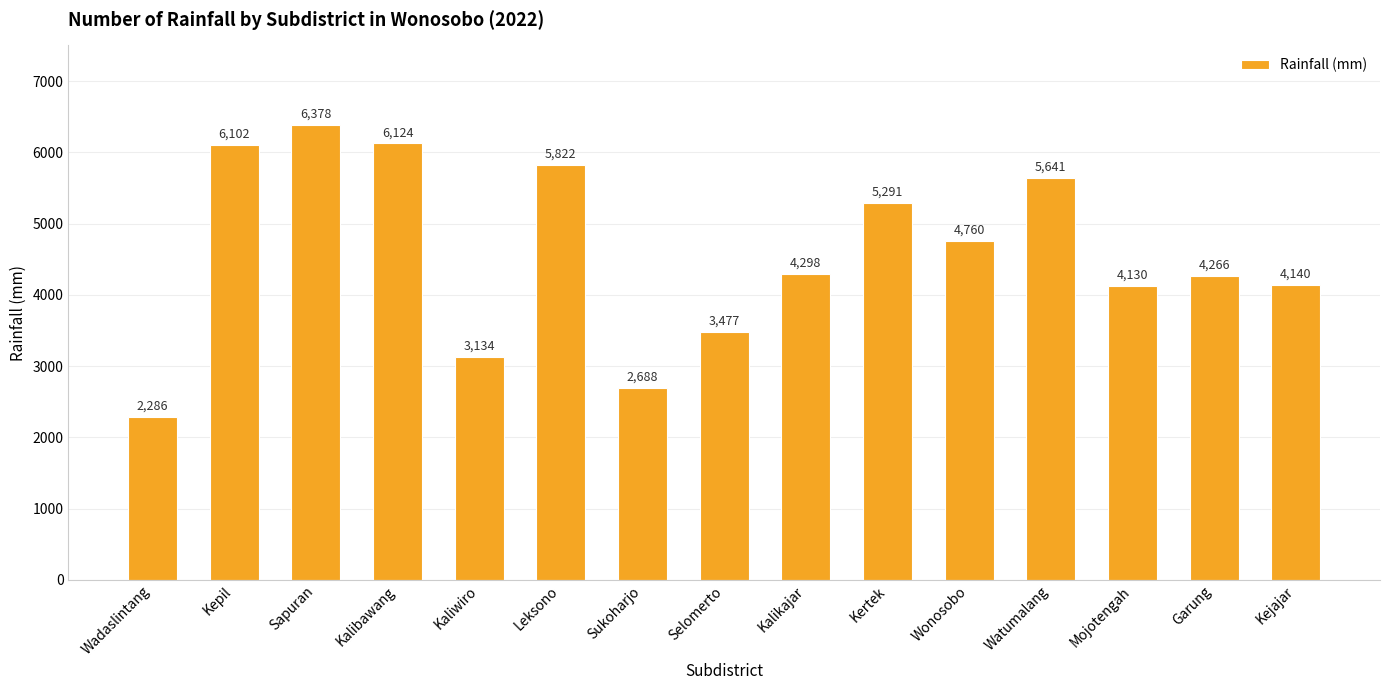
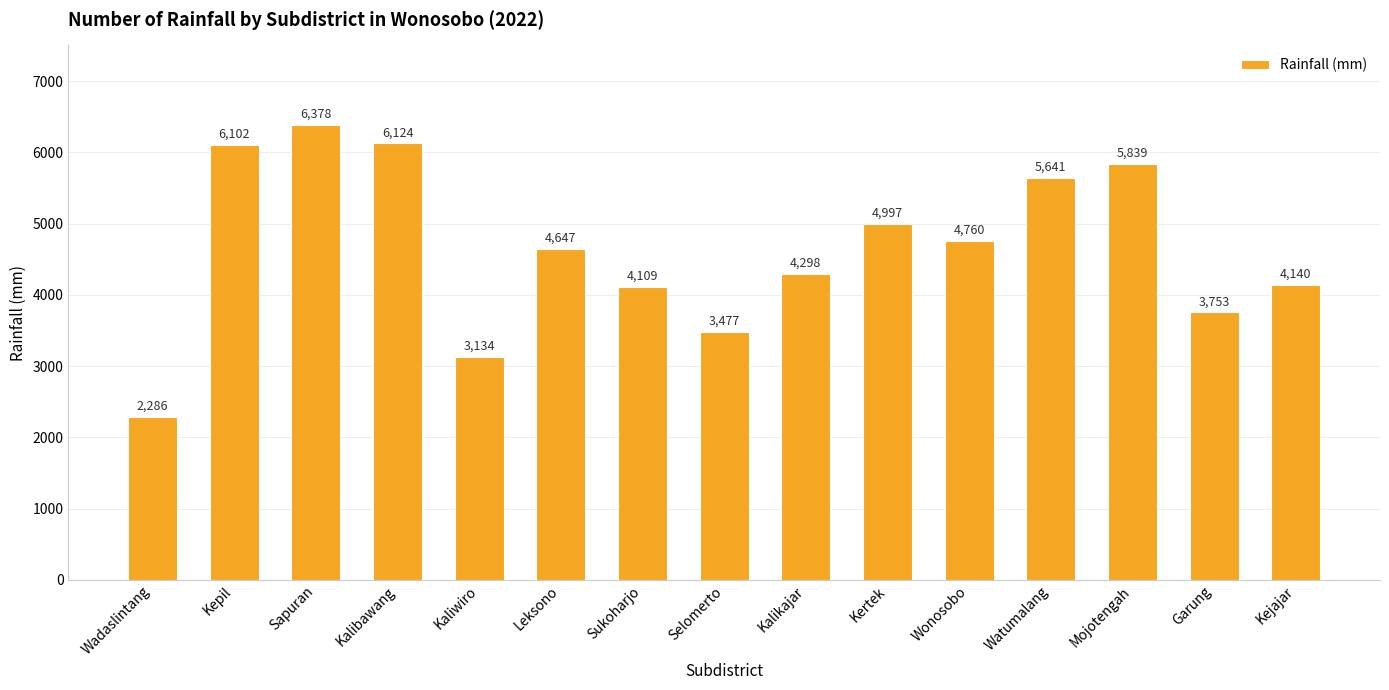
Leksono: 5,822 -> 4,647
Sukoharjo: 2,688 -> 4,109
Kertek: 5,291 -> 4,997
Mojotengah: 4,130 -> 5,839
Garung: 4,266 -> 3,753
